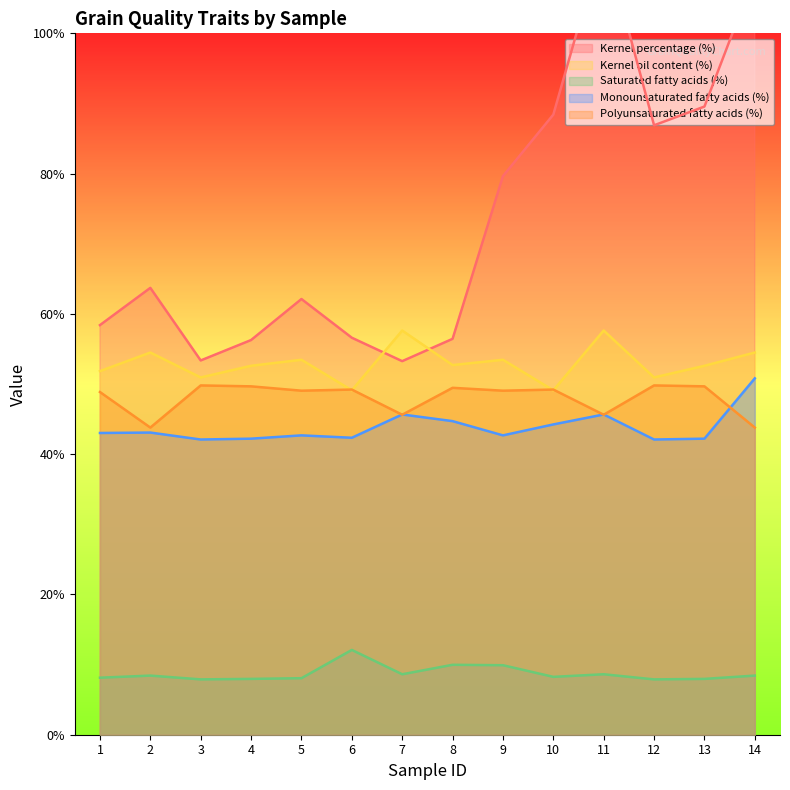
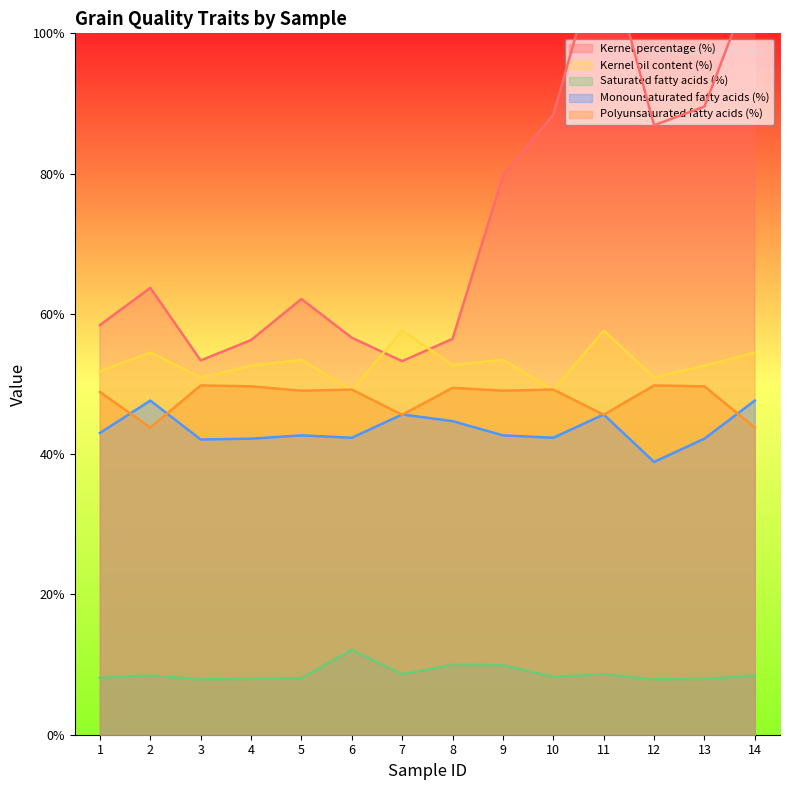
Monounsaturated fatty acids (%), 2: 43% -> 48%
Monounsaturated fatty acids (%), 10: 44% -> 42%
Monounsaturated fatty acids (%), 12: 42% -> 39%
Monounsaturated fatty acids (%), 14: 51% -> 48%
